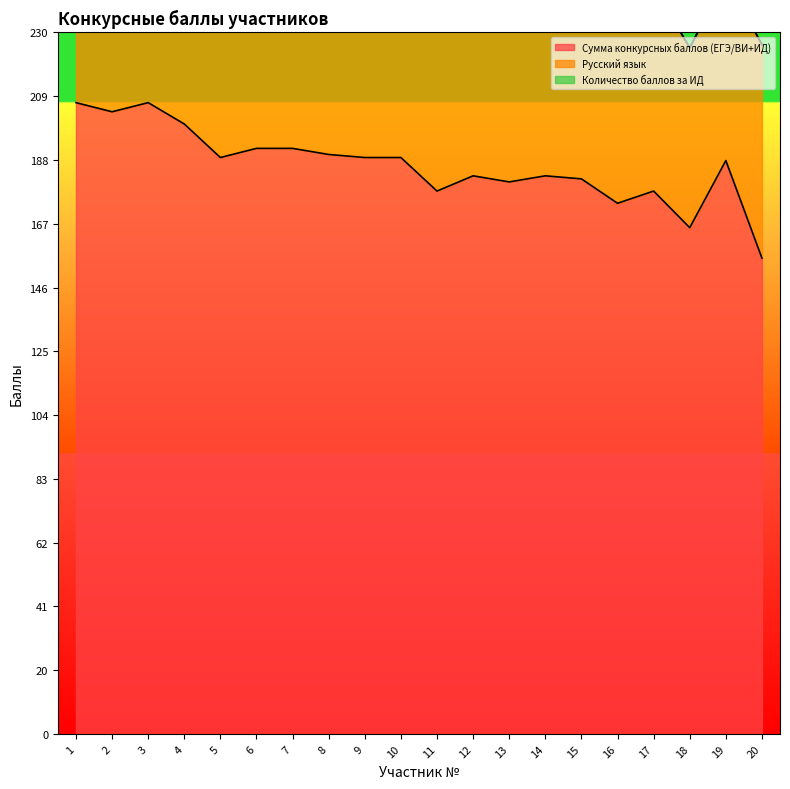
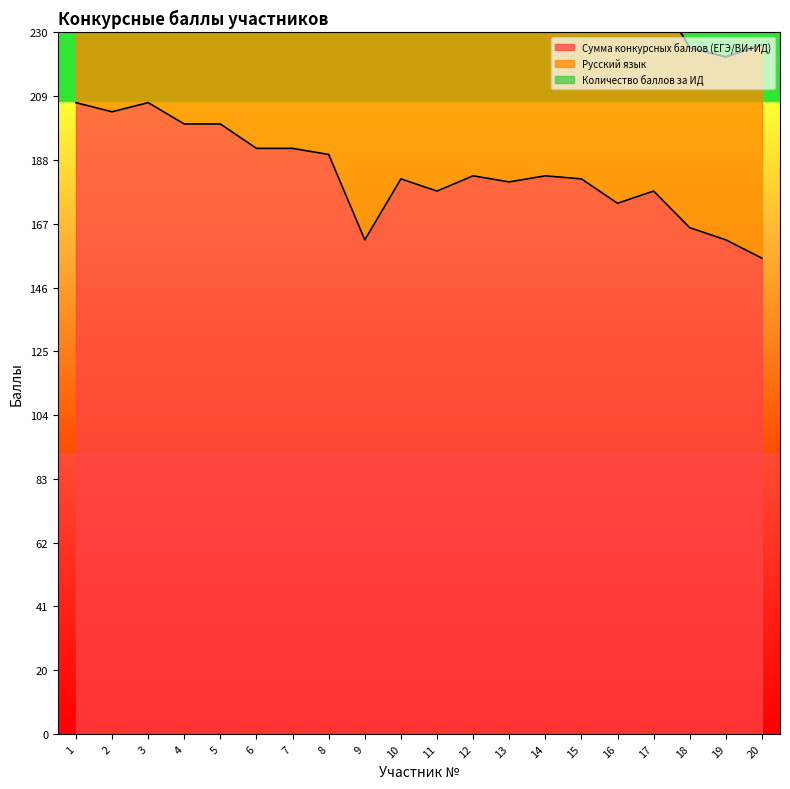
Сумма конкурсных баллов (ЕГЭ/ВИ+ИД), 5: 189 -> 200
Сумма конкурсных баллов (ЕГЭ/ВИ+ИД), 9: 189 -> 162
Сумма конкурсных баллов (ЕГЭ/ВИ+ИД), 10: 189 -> 182
Сумма конкурсных баллов (ЕГЭ/ВИ+ИД), 19: 188 -> 162
